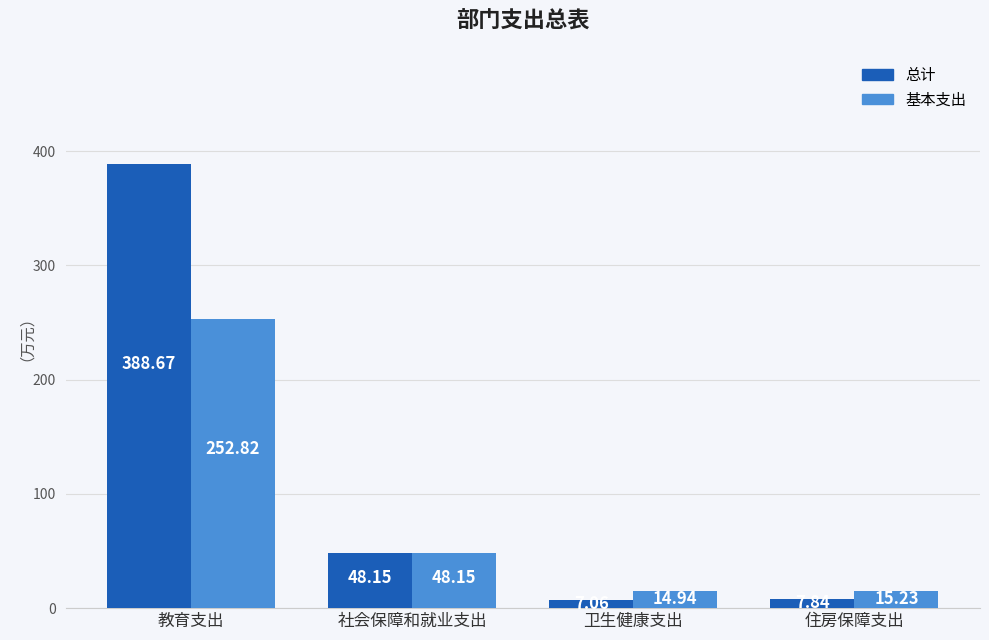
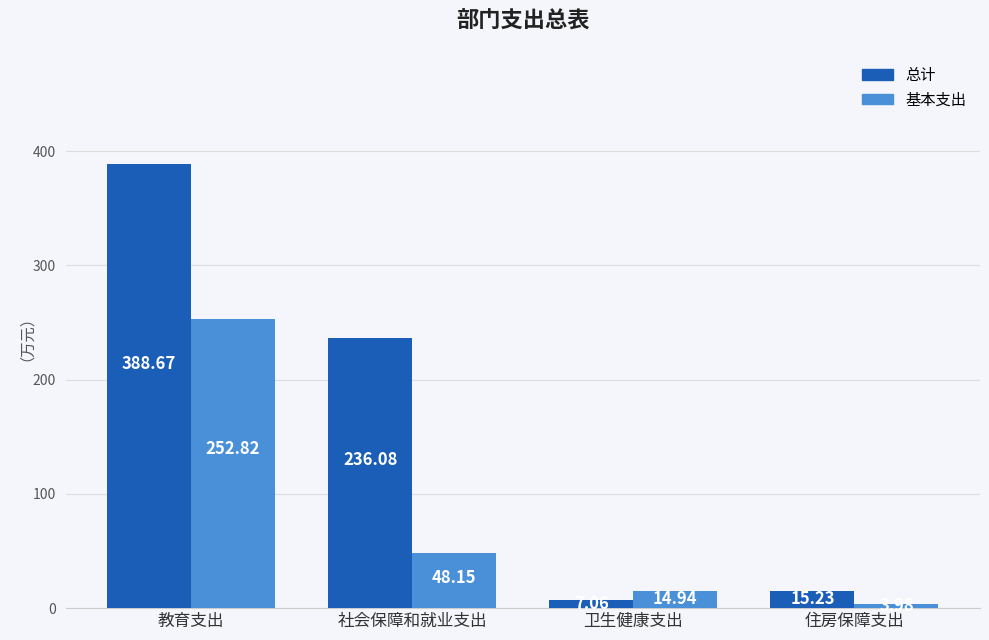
总计, 社会保障和就业支出: 48.15 -> 236.08
总计, 住房保障支出: 8 -> 15
基本支出, 住房保障支出: 15 -> 4
